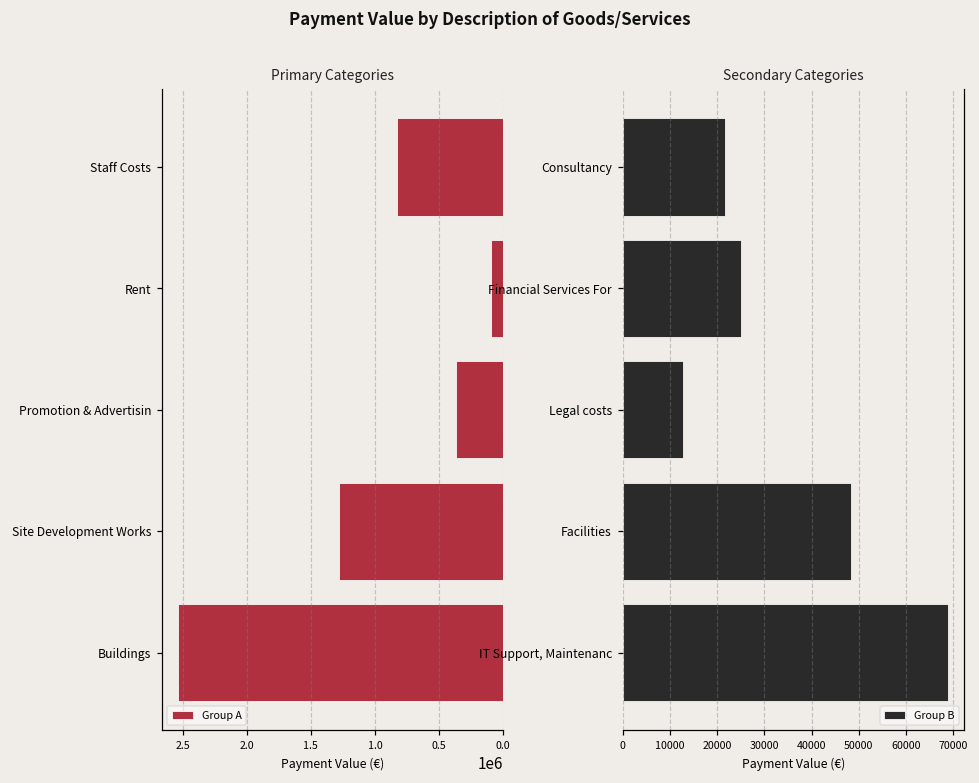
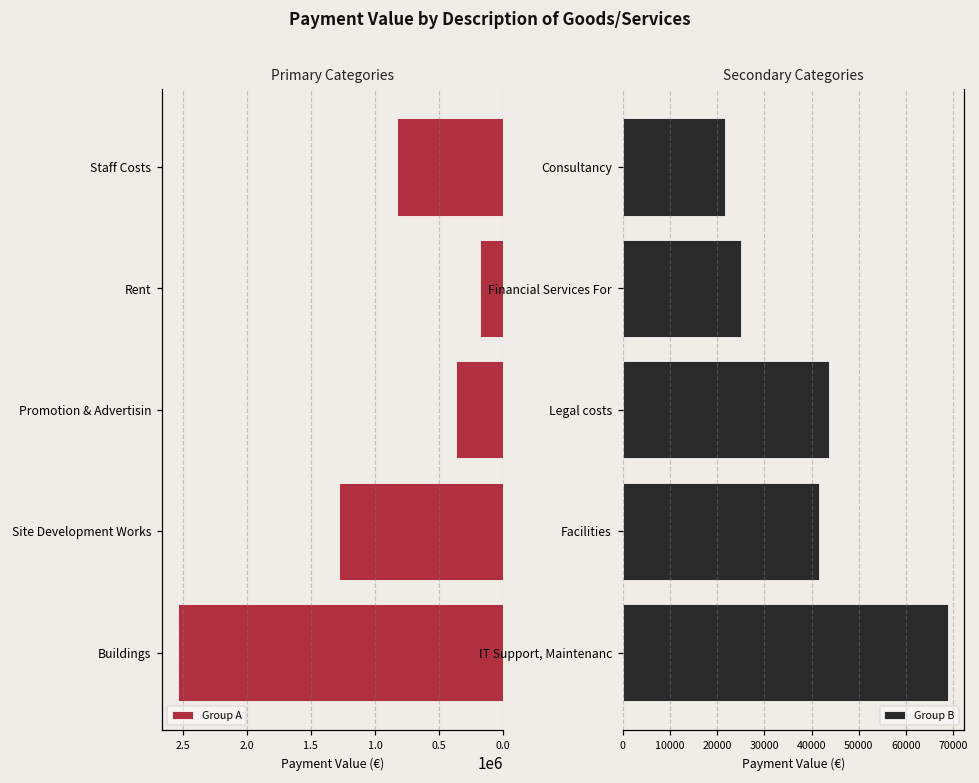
Primary Categories, Rent: 90000 -> 180000
Secondary Categories, Legal costs: 13000 -> 44000
Secondary Categories, Facilities: 48000 -> 42000
